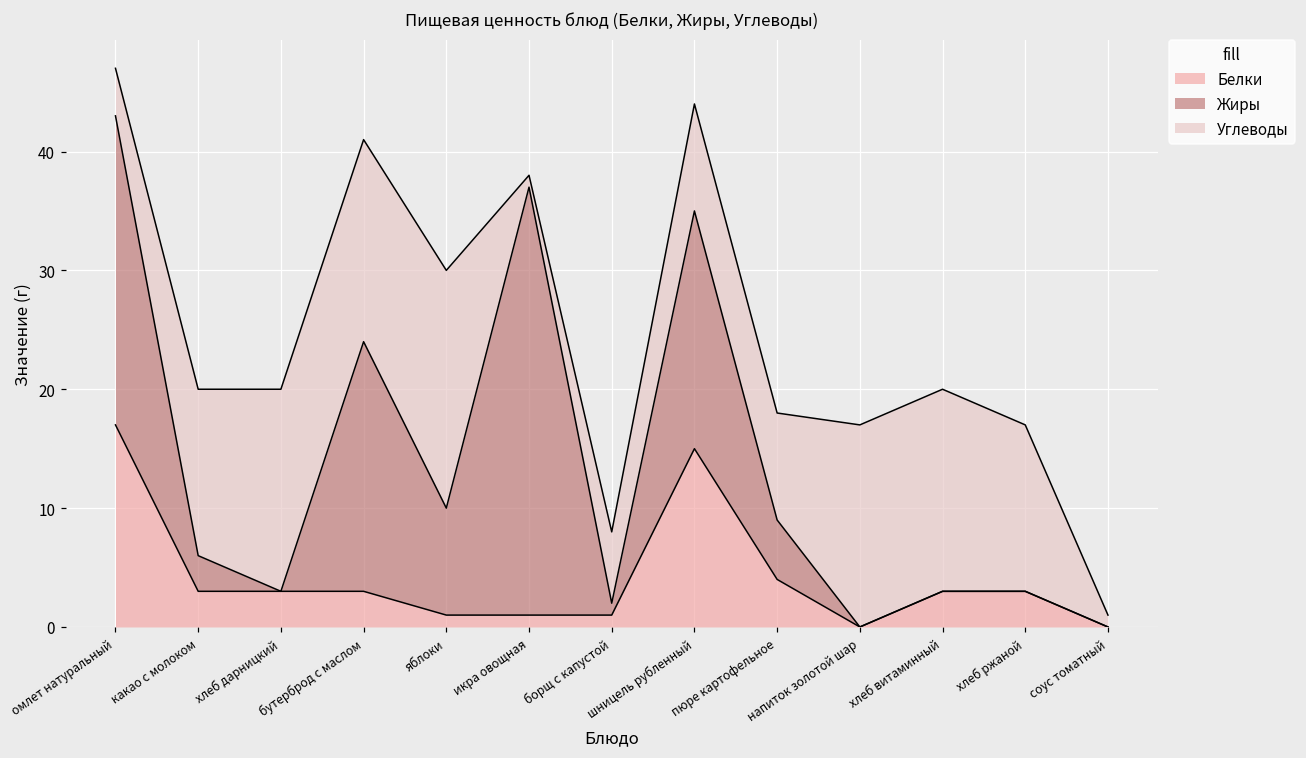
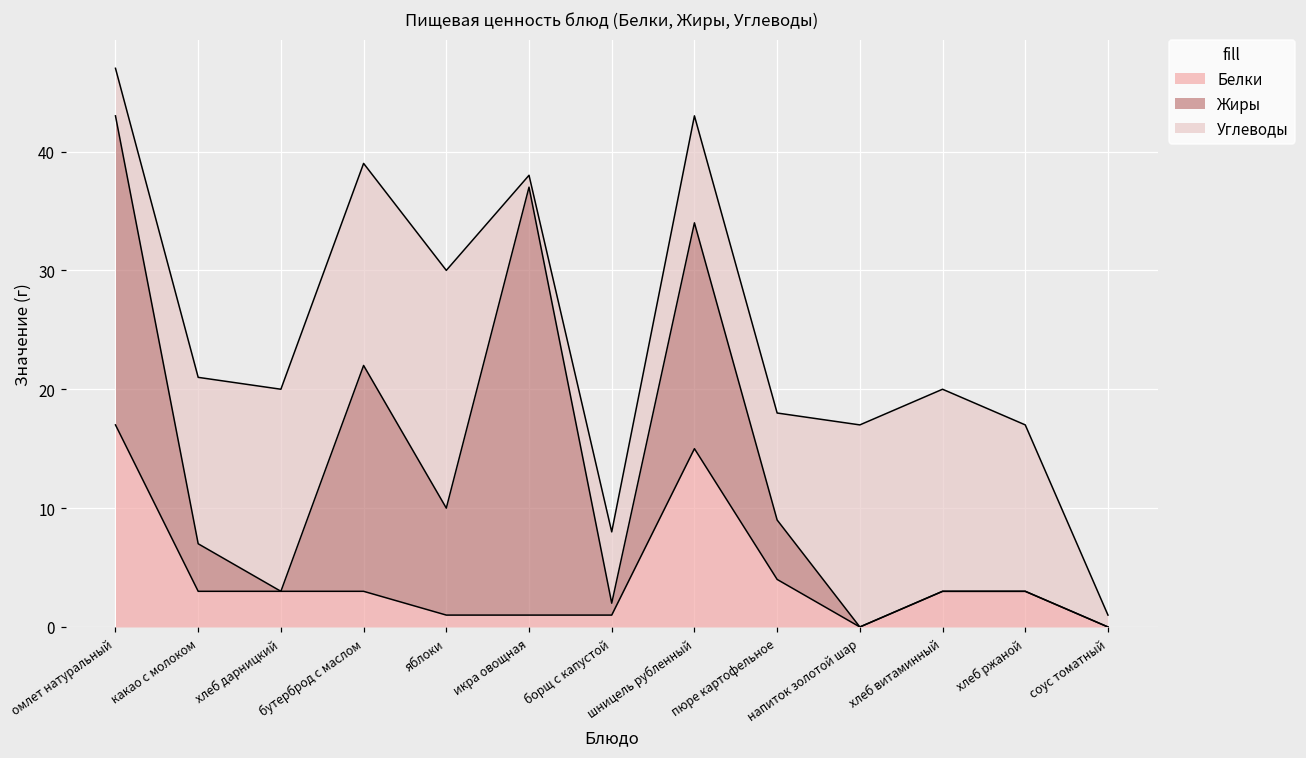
Жиры, какао с молоком: 3 -> 4
Жиры, бутерброд с маслом: 21 -> 19
Жиры, шницель рубленный: 20 -> 19
